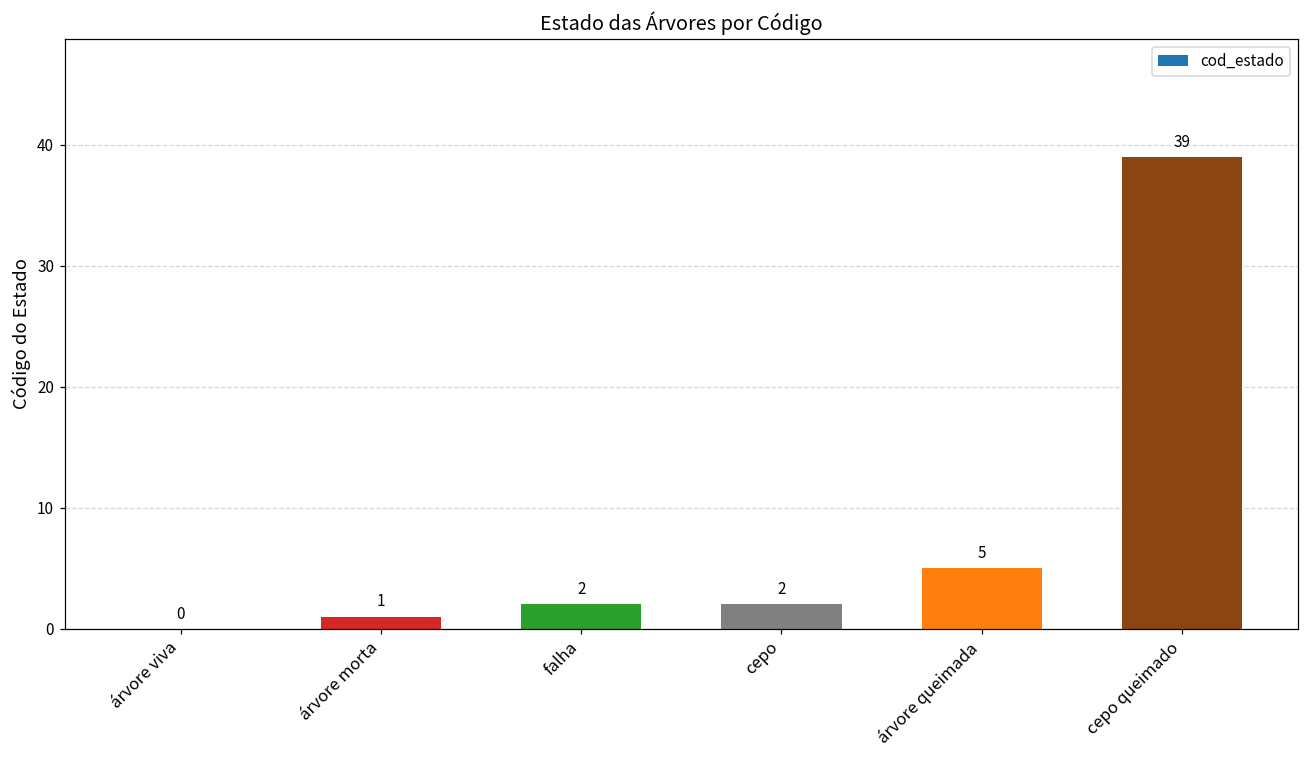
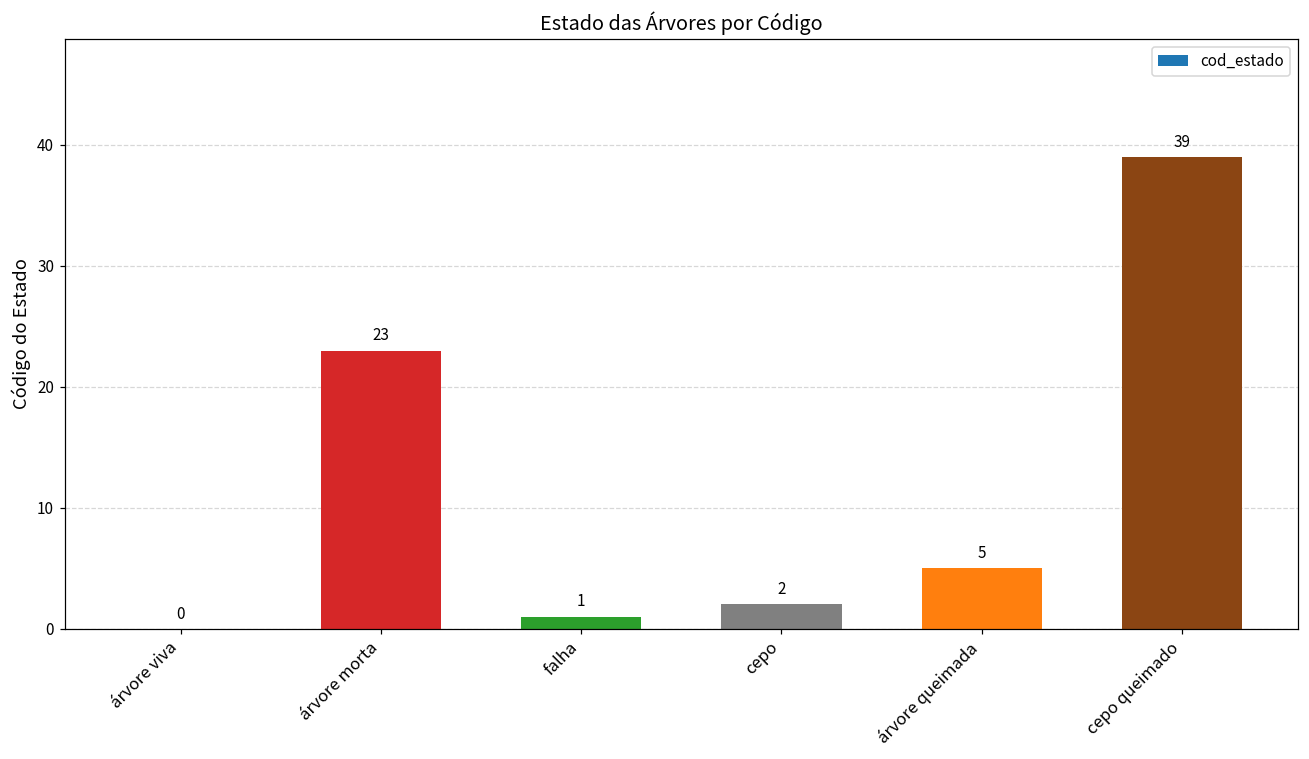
árvore morta: 1 -> 23
falha: 2 -> 1
